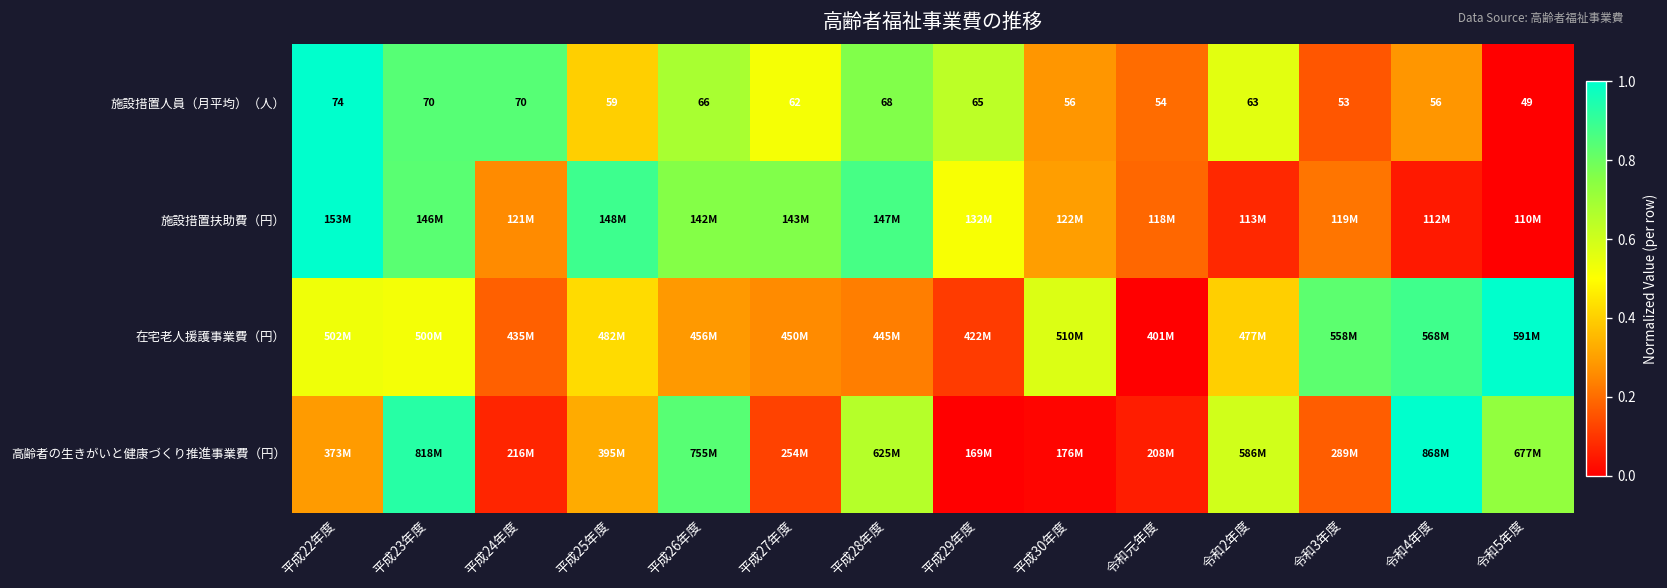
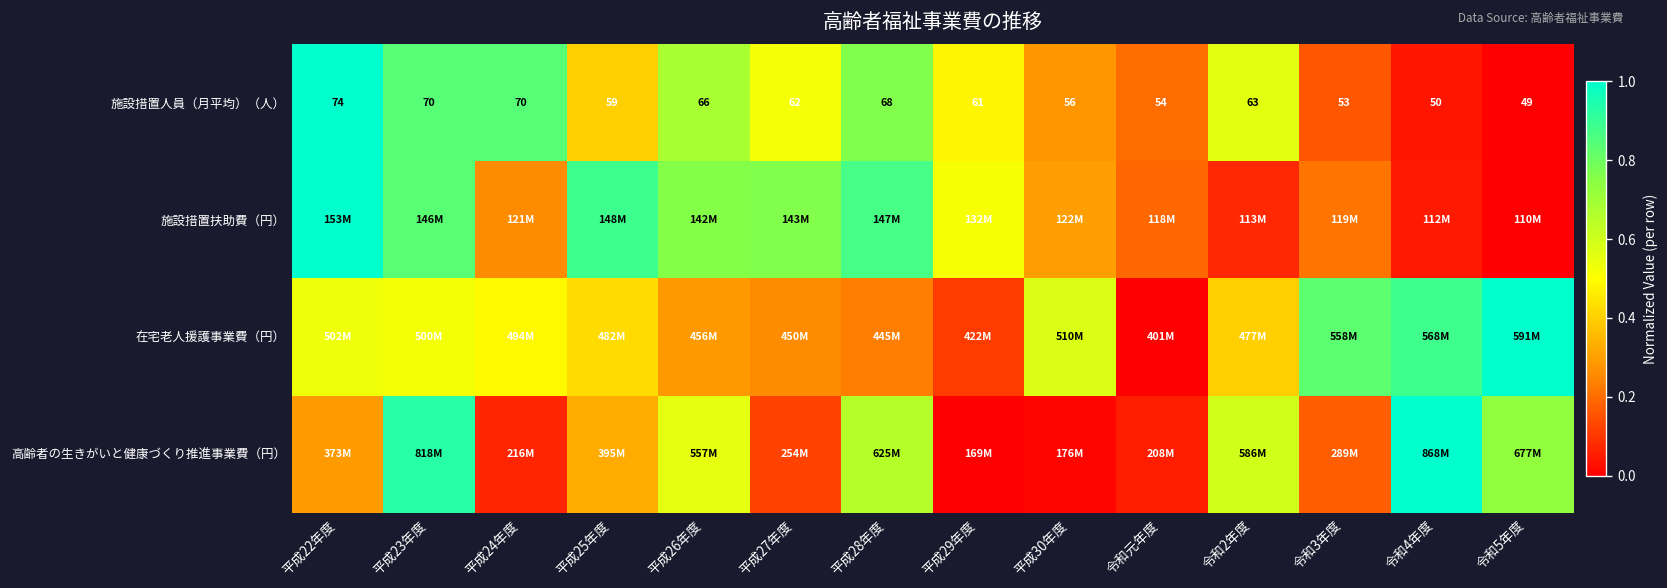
施設措置人員（月平均）（人）, 平成29年度: 65 -> 61
施設措置人員（月平均）（人）, 令和4年度: 56 -> 50
在宅老人援護事業費（円）, 平成24年度: 435M -> 494M
高齢者の生きがいと健康づくり推進事業費（円）, 平成26年度: 755M -> 557M
